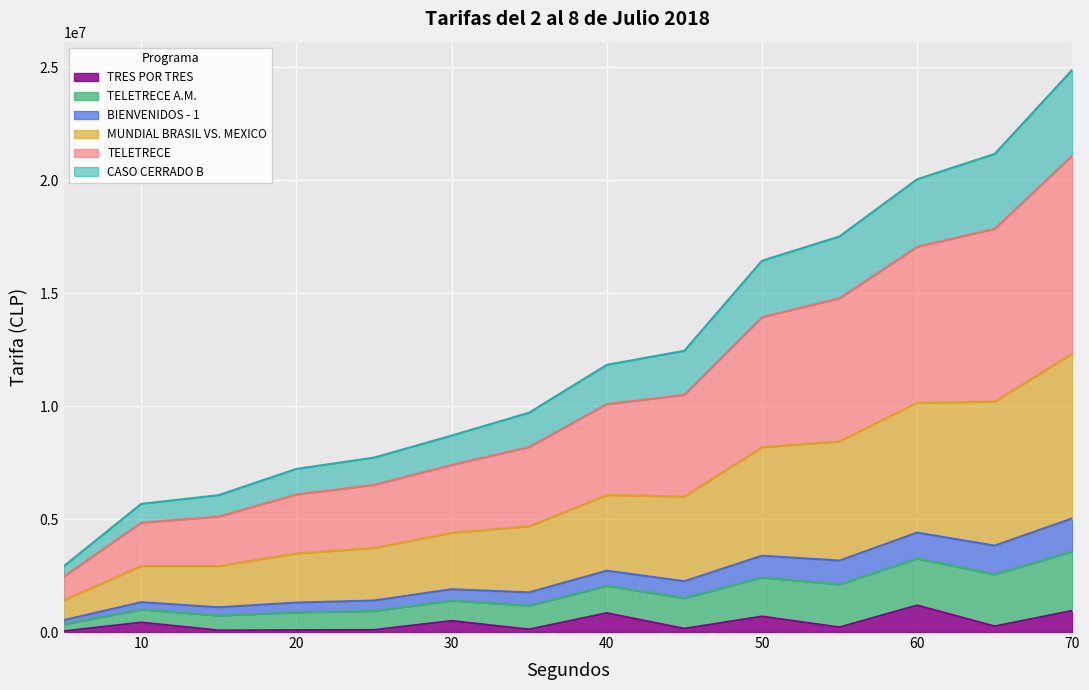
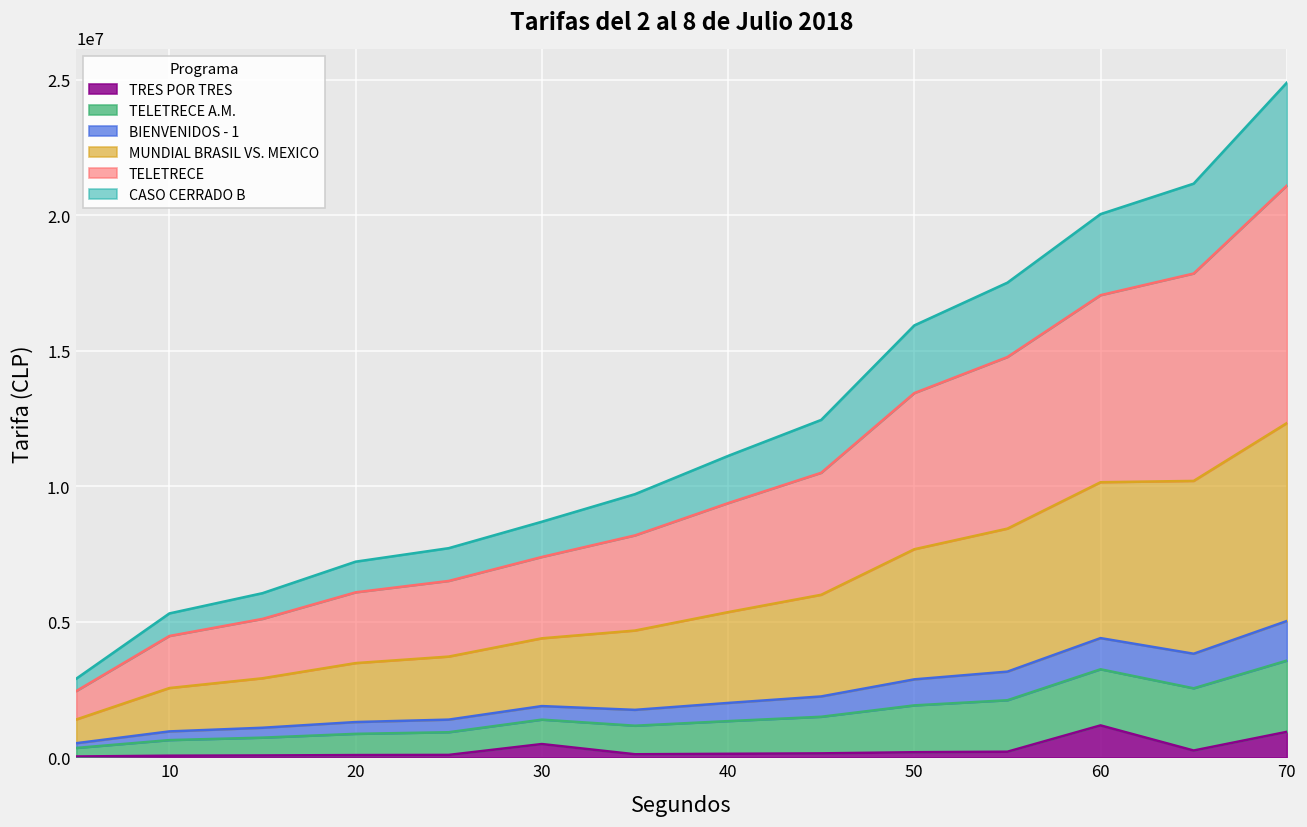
TRES POR TRES, 10: 400000 -> 100000
TRES POR TRES, 40: 800000 -> 100000
TRES POR TRES, 50: 700000 -> 200000
